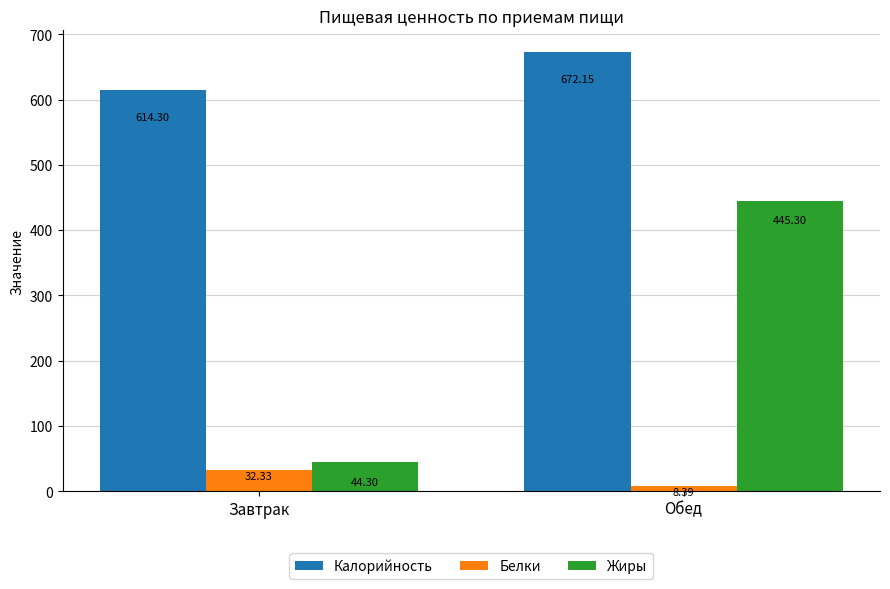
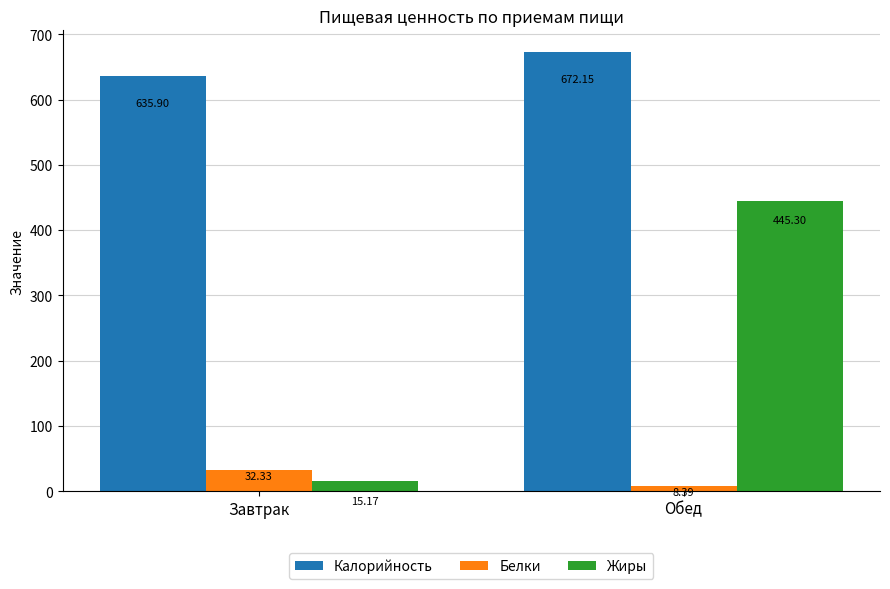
Калорийность, Завтрак: 614.30 -> 635.90
Жиры, Завтрак: 44.30 -> 15.17
